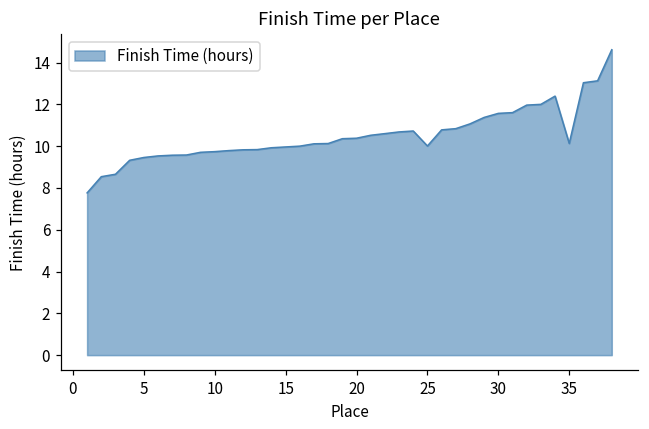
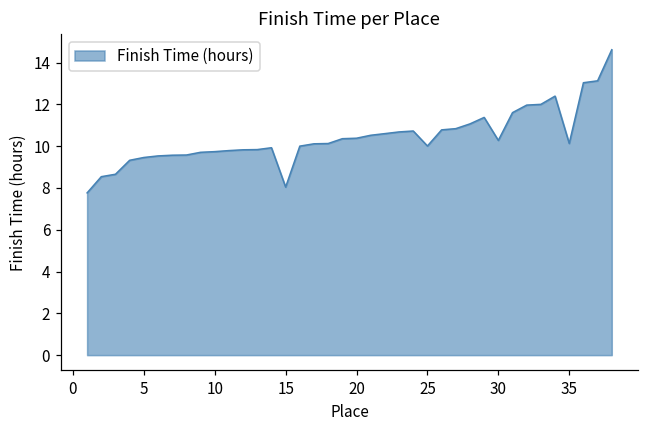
15: 10.0 -> 8.0
30: 11.6 -> 10.3
